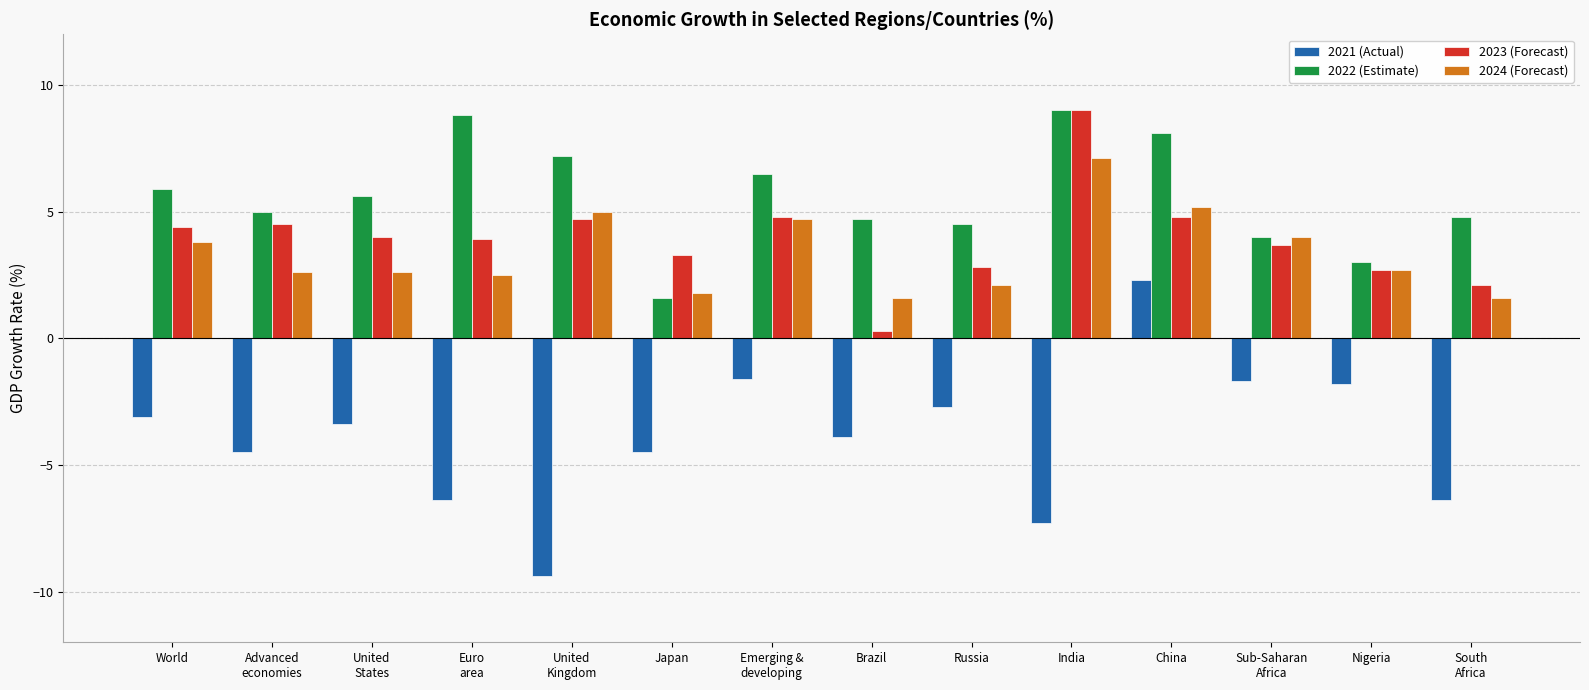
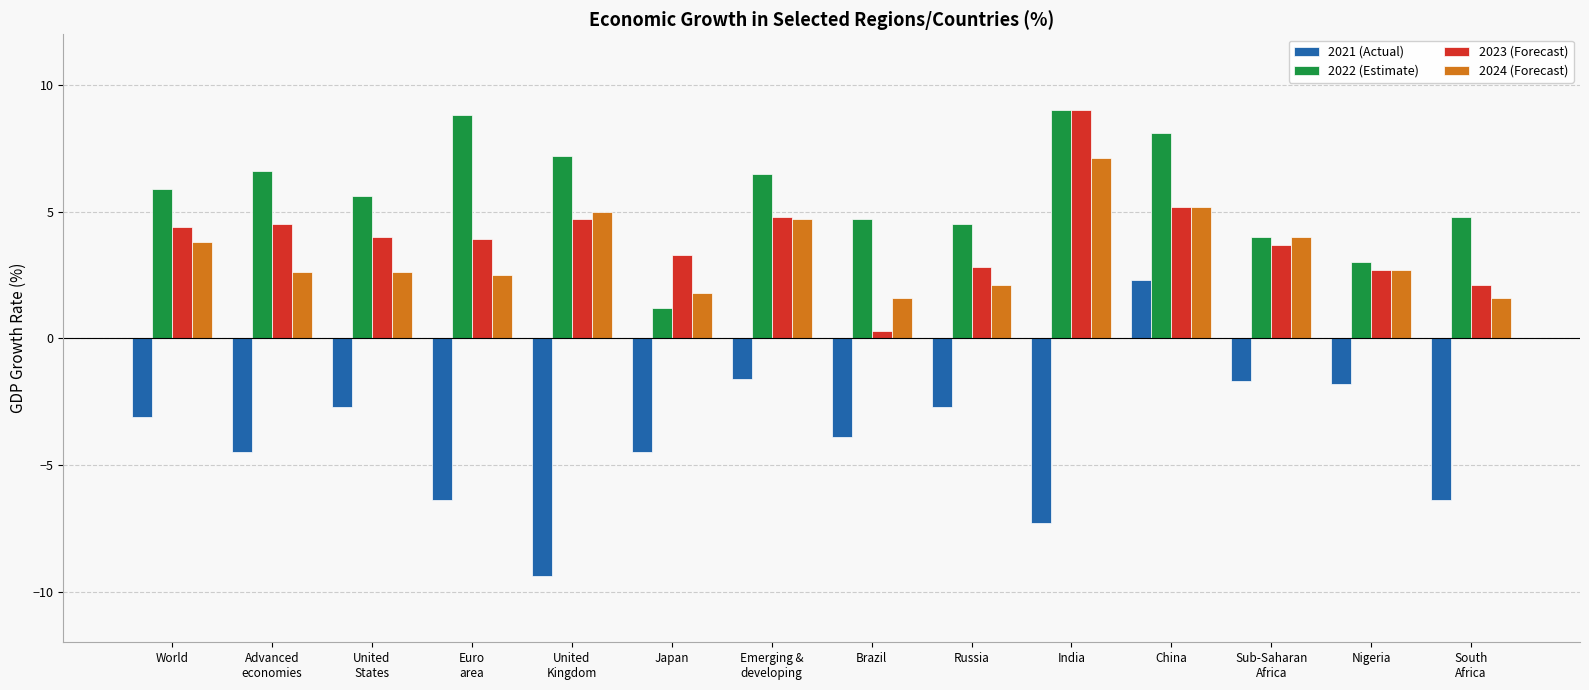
2022 (Estimate), Advanced economies: 5.0 -> 6.6
2021 (Actual), United States: -3.4 -> -2.7
2022 (Estimate), Japan: 1.6 -> 1.2
2023 (Forecast), China: 4.8 -> 5.2
